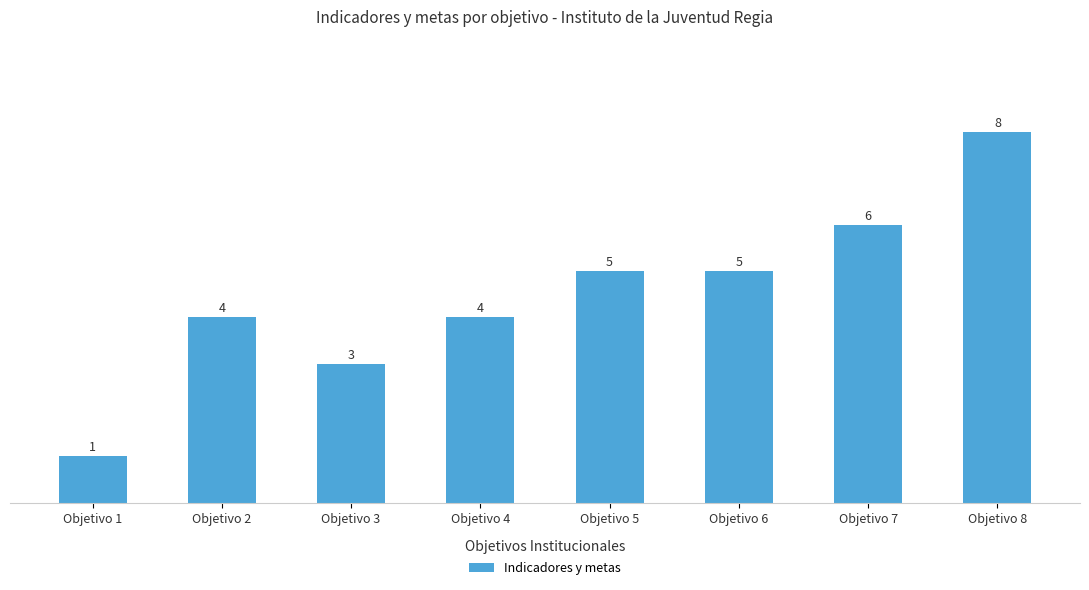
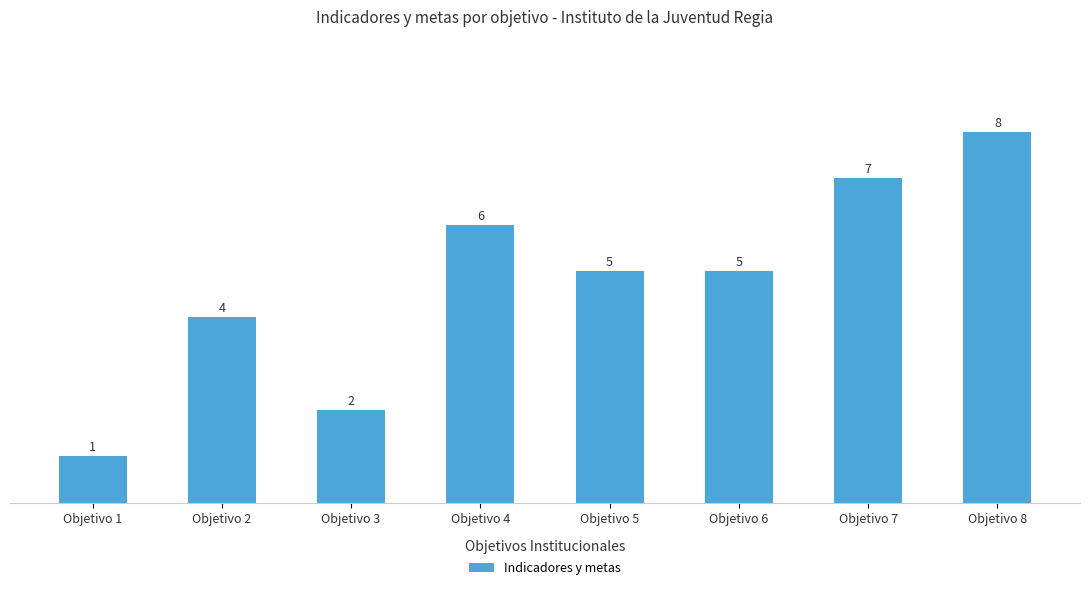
Objetivo 3: 3 -> 2
Objetivo 4: 4 -> 6
Objetivo 7: 6 -> 7
